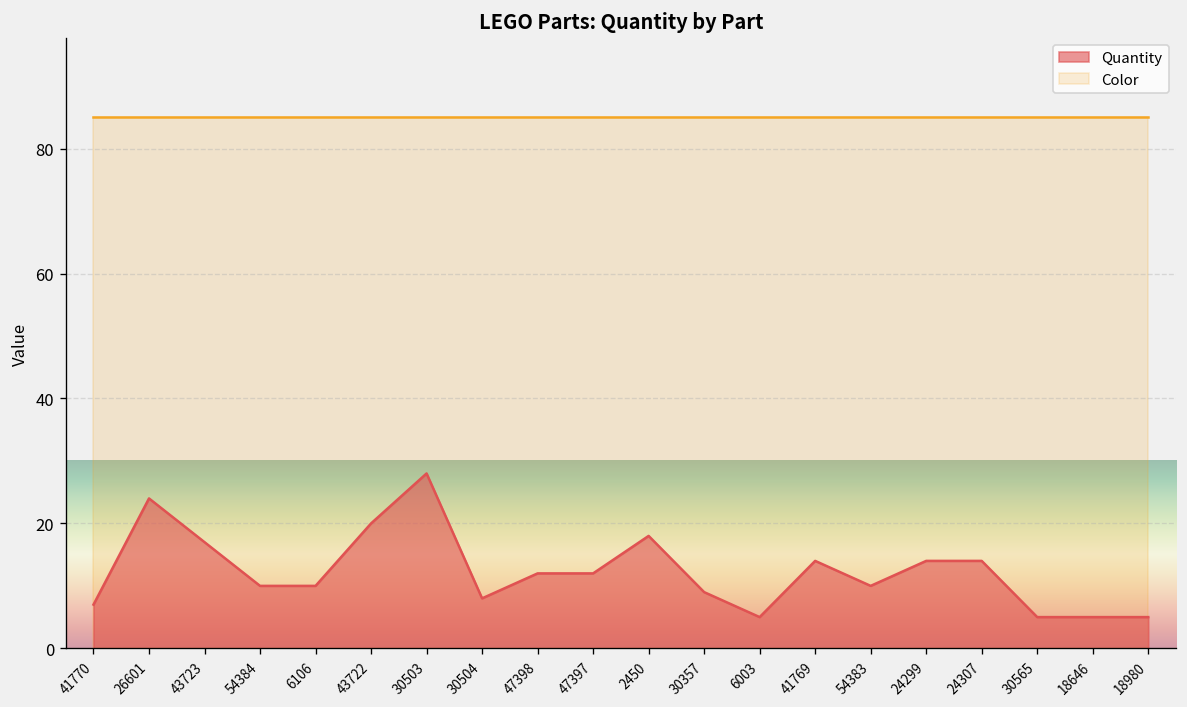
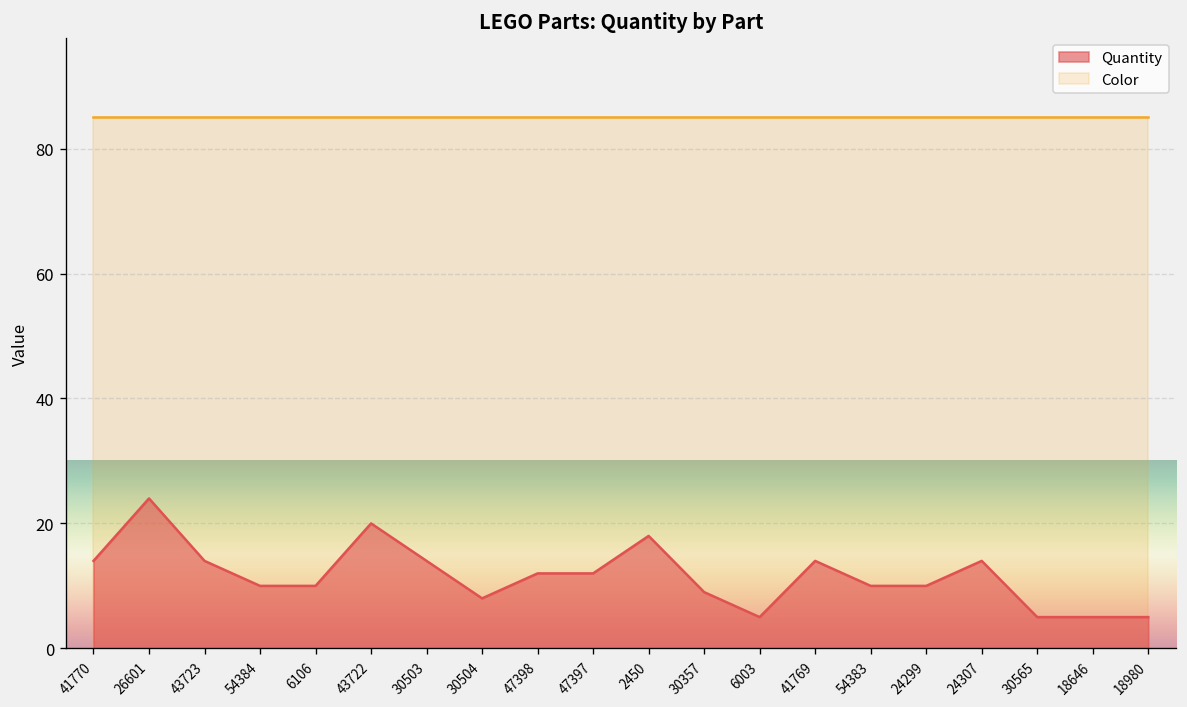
Quantity, 41770: 7 -> 14
Quantity, 43723: 17 -> 14
Quantity, 30503: 28 -> 14
Quantity, 24299: 14 -> 10
